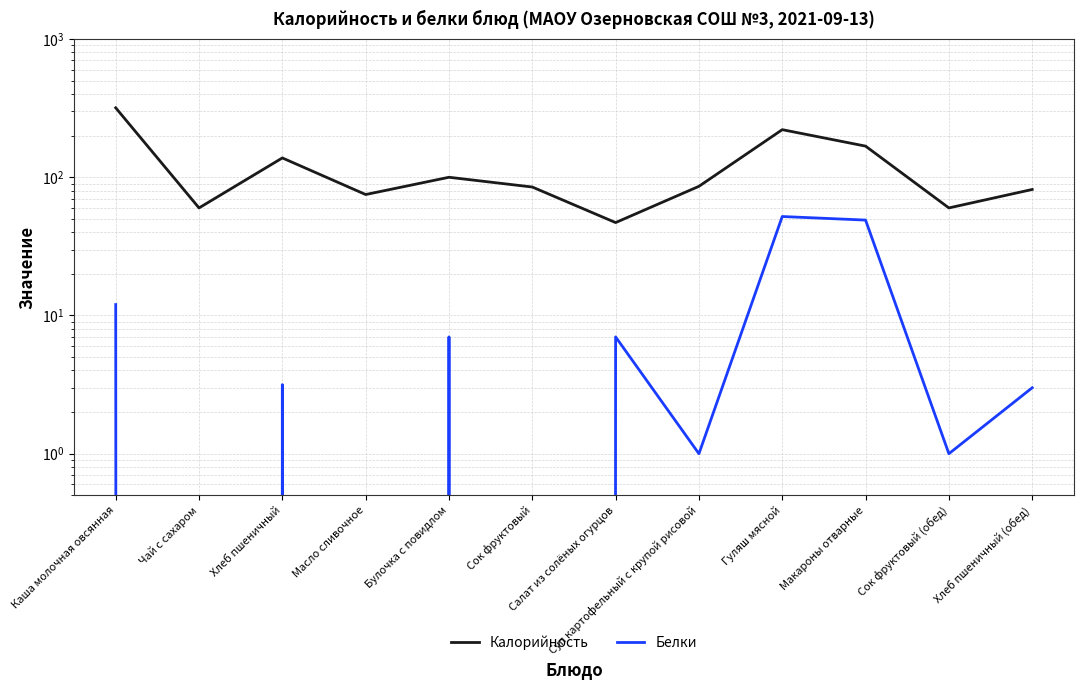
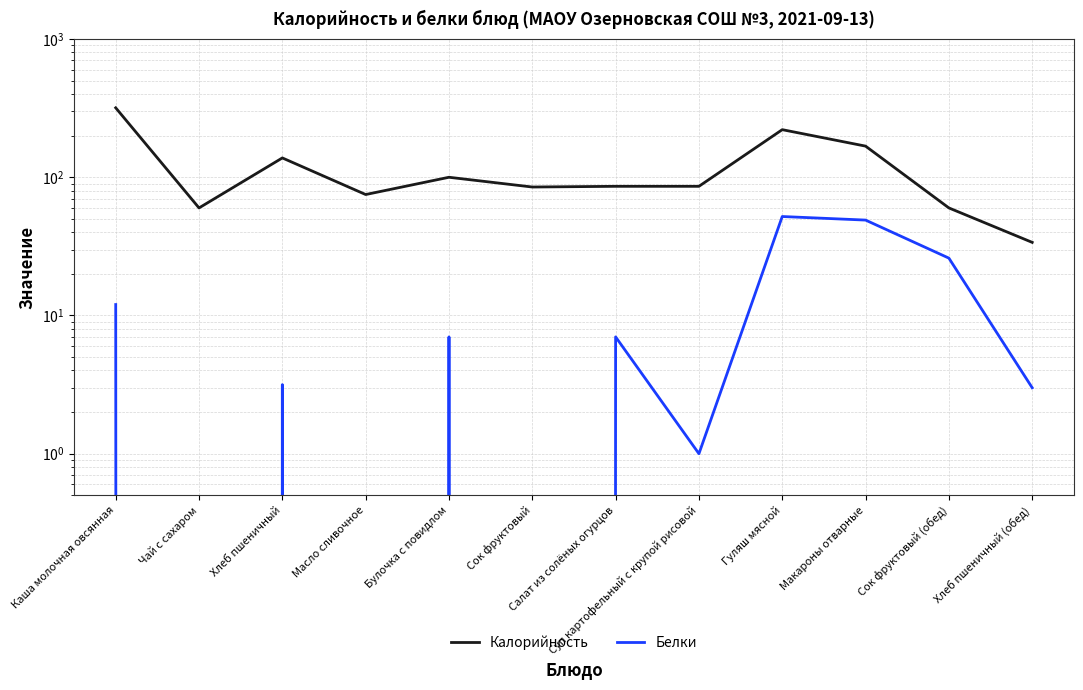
Калорийность, Салат из солёных огурцов: 47 -> 90
Белки, Сок фруктовый (обед): 1 -> 26
Калорийность, Хлеб пшеничный (обед): 80 -> 34
